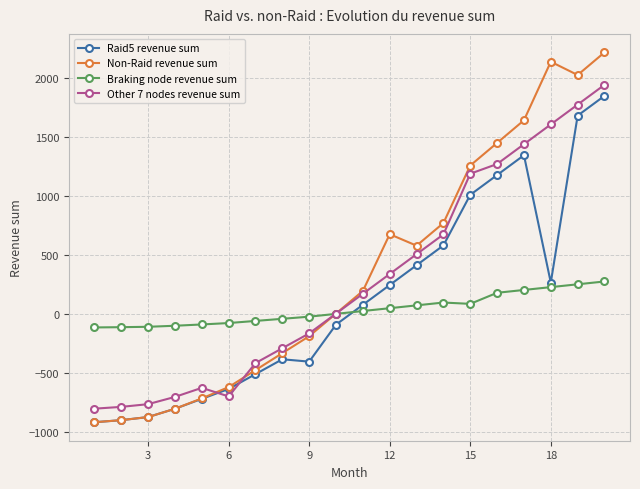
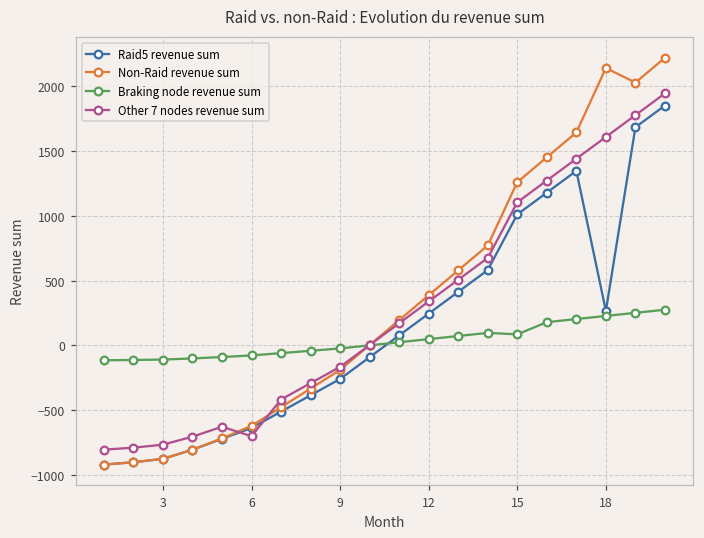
Raid5 revenue sum, 9: -410 -> -260
Non-Raid revenue sum, 12: 680 -> 390
Other 7 nodes revenue sum, 15: 1190 -> 1100
